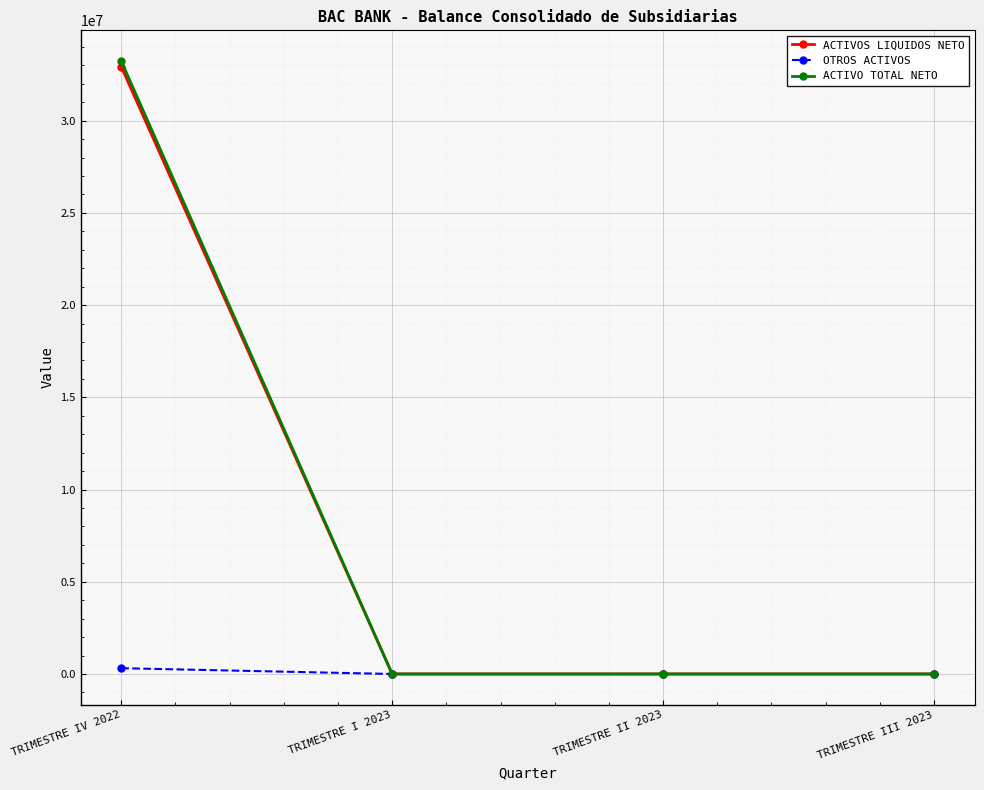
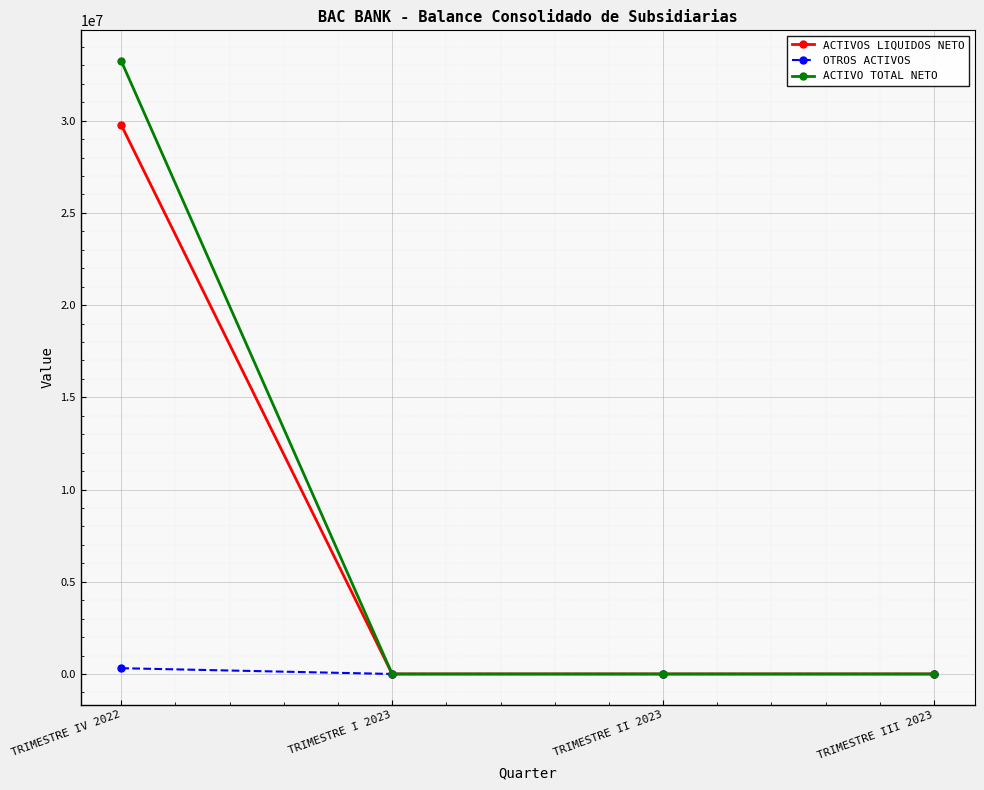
ACTIVOS LIQUIDOS NETO, TRIMESTRE IV 2022: 32900000 -> 29800000
